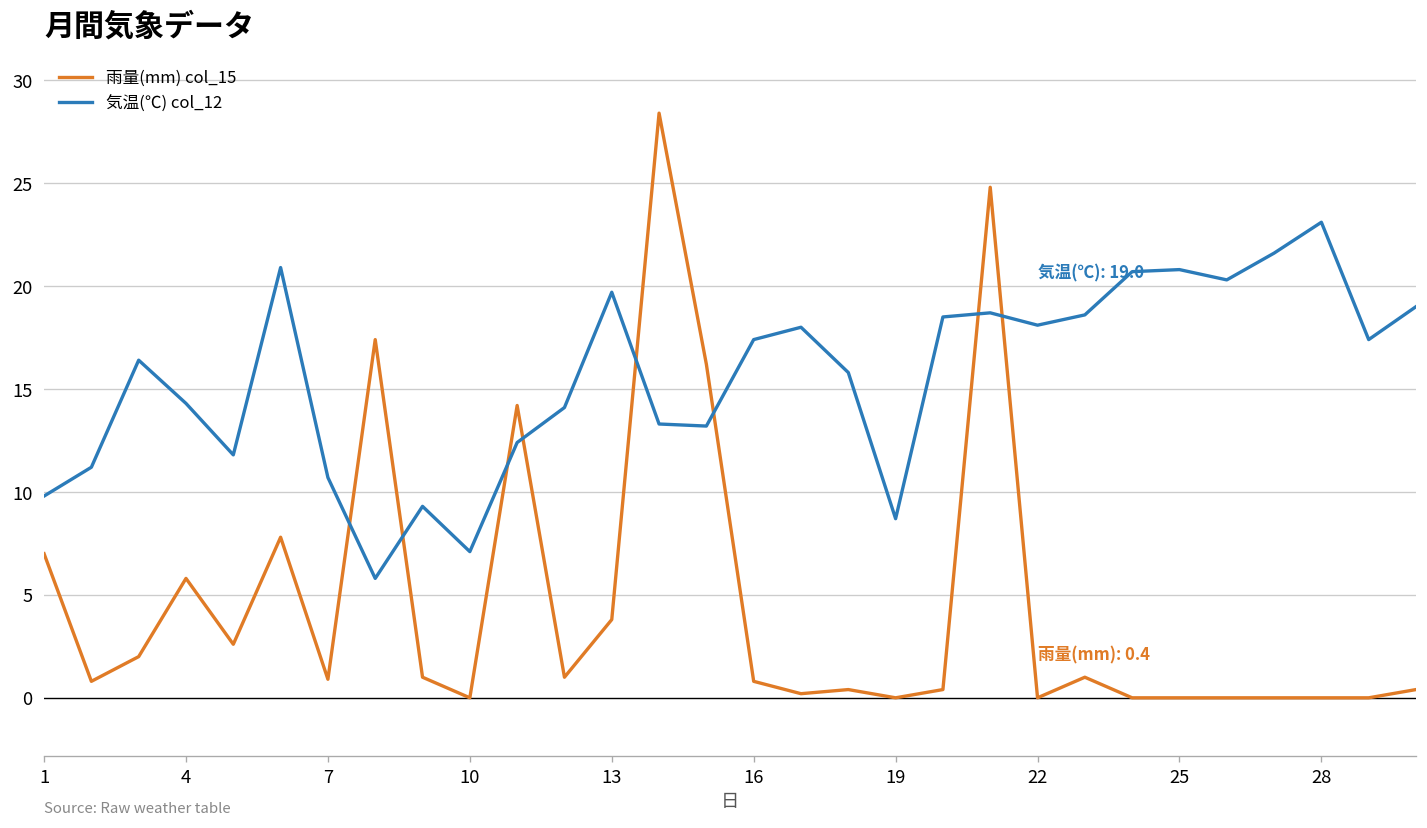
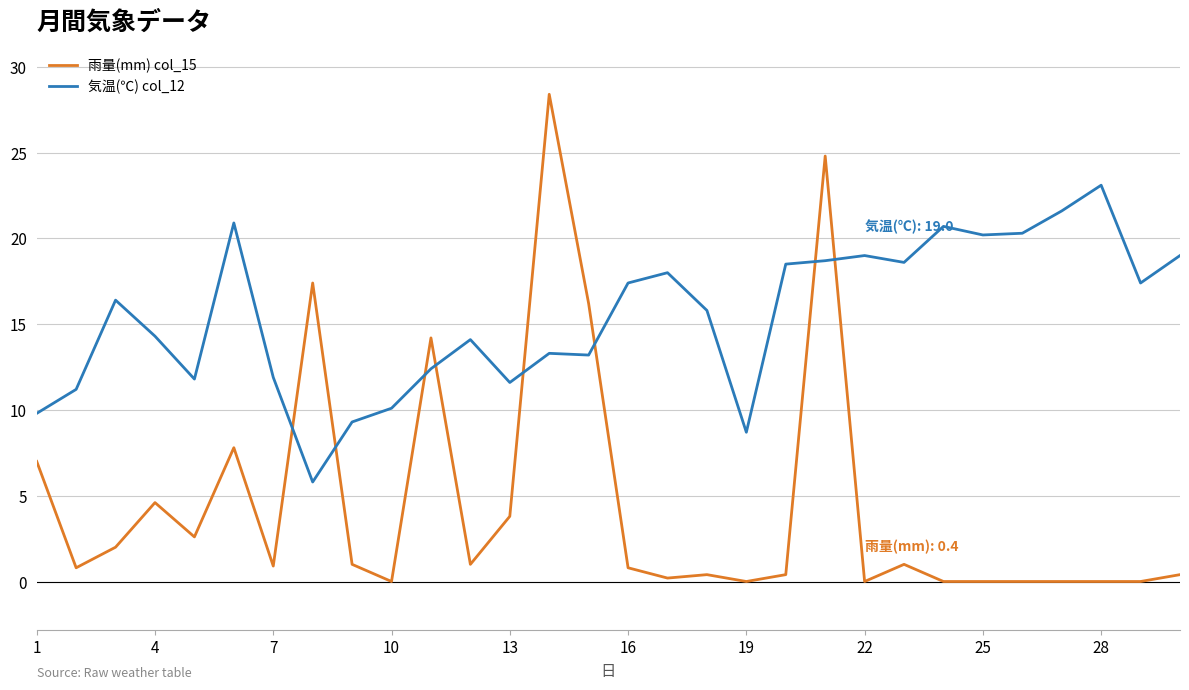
雨量(mm) col_15, 4: 5.8 -> 4.6
気温(℃) col_12, 7: 10.7 -> 11.9
気温(℃) col_12, 10: 7.1 -> 10.1
気温(℃) col_12, 13: 19.7 -> 11.6
気温(℃) col_12, 22: 18.1 -> 19.0
気温(℃) col_12, 25: 20.8 -> 20.2
